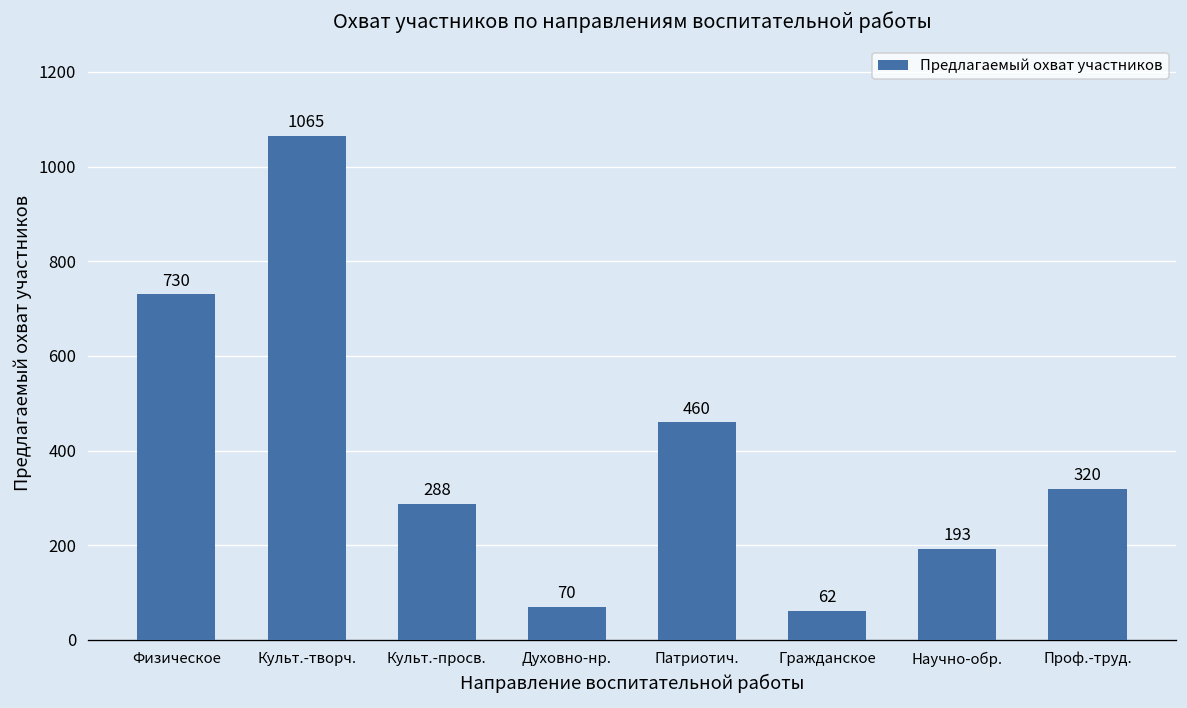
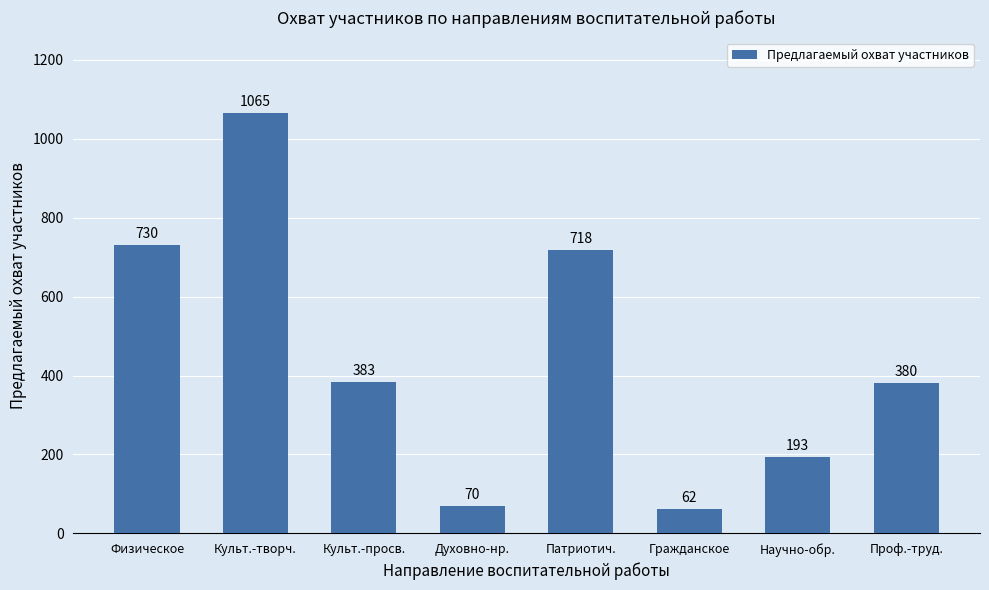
Культ.-просв.: 288 -> 383
Патриотич.: 460 -> 718
Проф.-труд.: 320 -> 380
